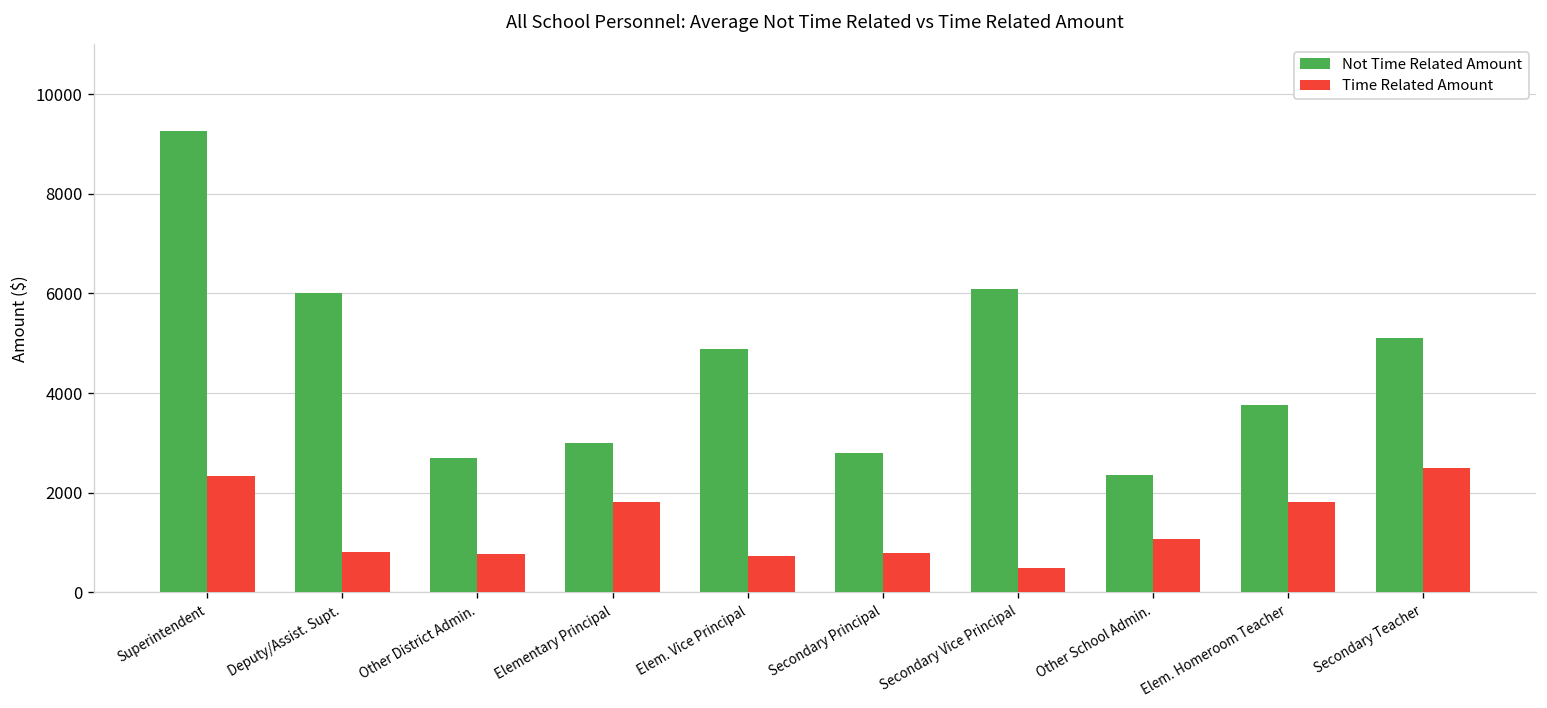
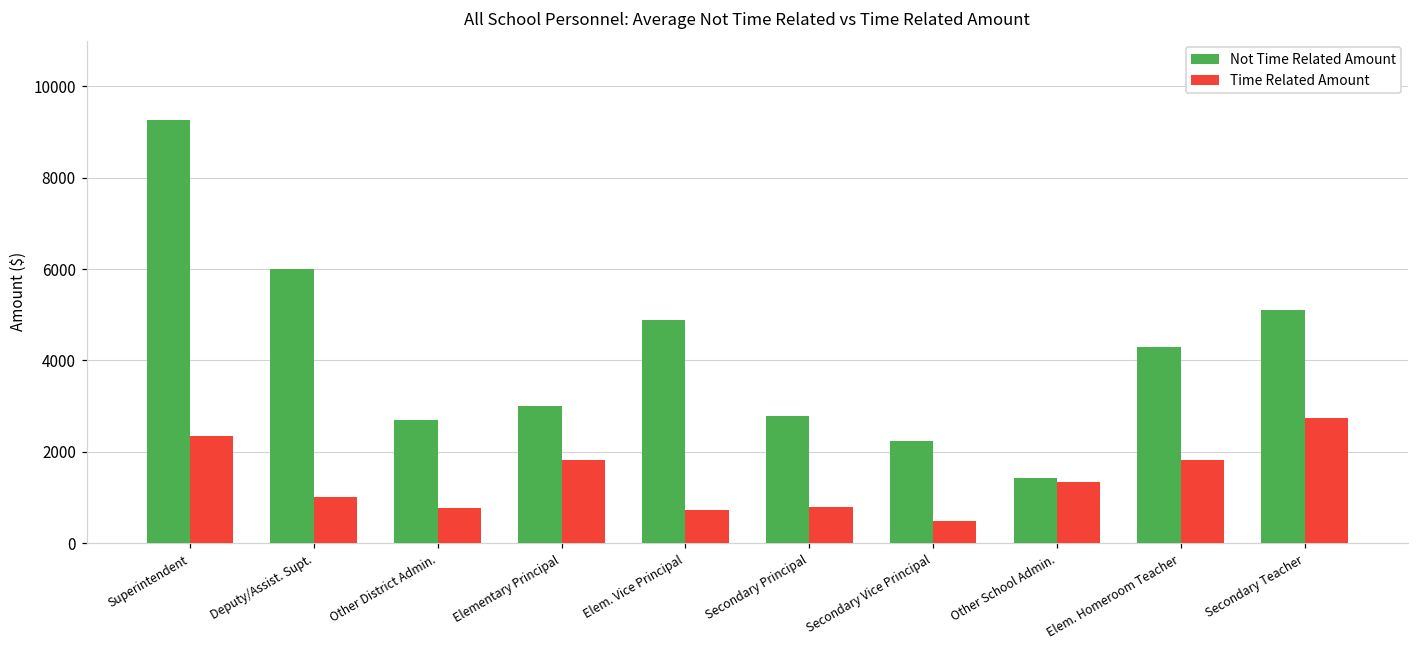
Time Related Amount, Deputy/Assist. Supt.: 800 -> 1000
Not Time Related Amount, Secondary Vice Principal: 6100 -> 2200
Not Time Related Amount, Other School Admin.: 2400 -> 1400
Time Related Amount, Other School Admin.: 1100 -> 1300
Not Time Related Amount, Elem. Homeroom Teacher: 3800 -> 4300
Time Related Amount, Secondary Teacher: 2500 -> 2700
